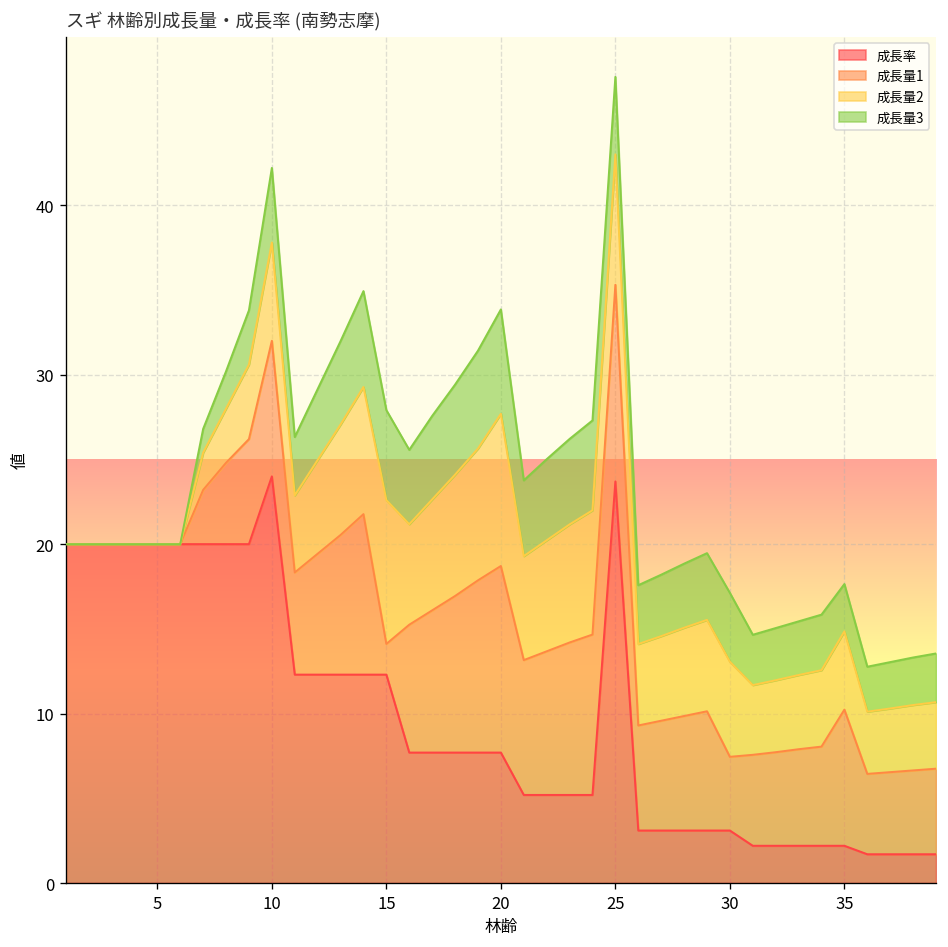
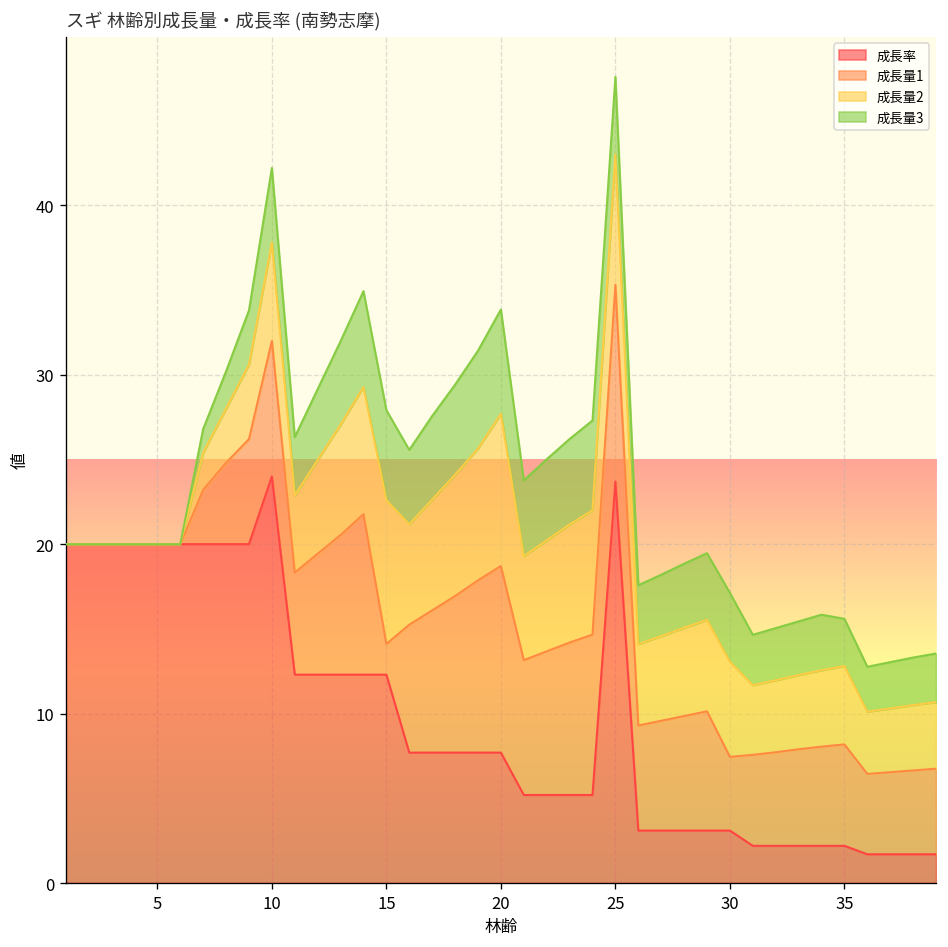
成長量1, 35: 8.0 -> 6.0
